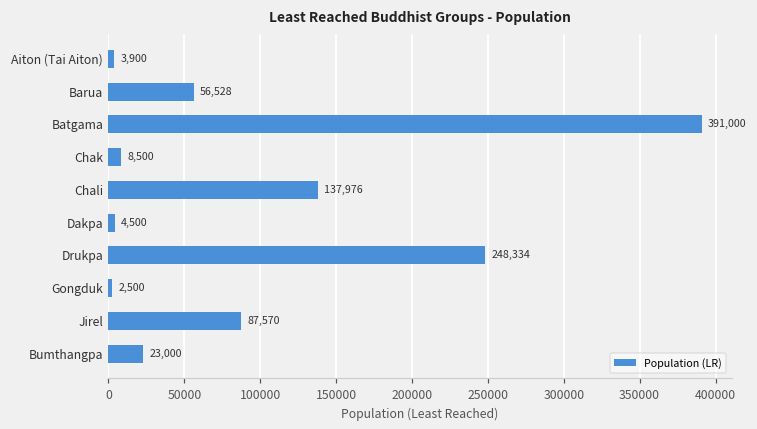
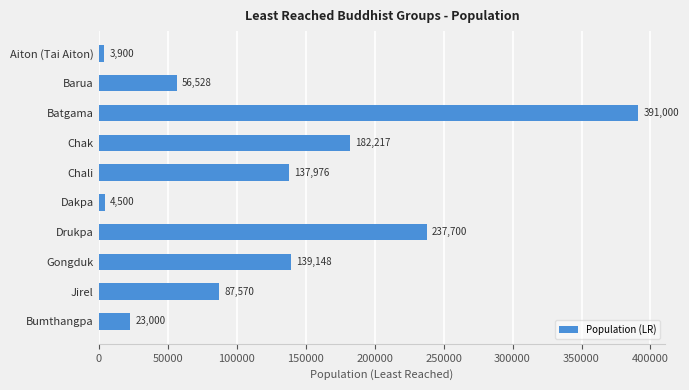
Chak: 8,500 -> 182,217
Drukpa: 248,334 -> 237,700
Gongduk: 2,500 -> 139,148
